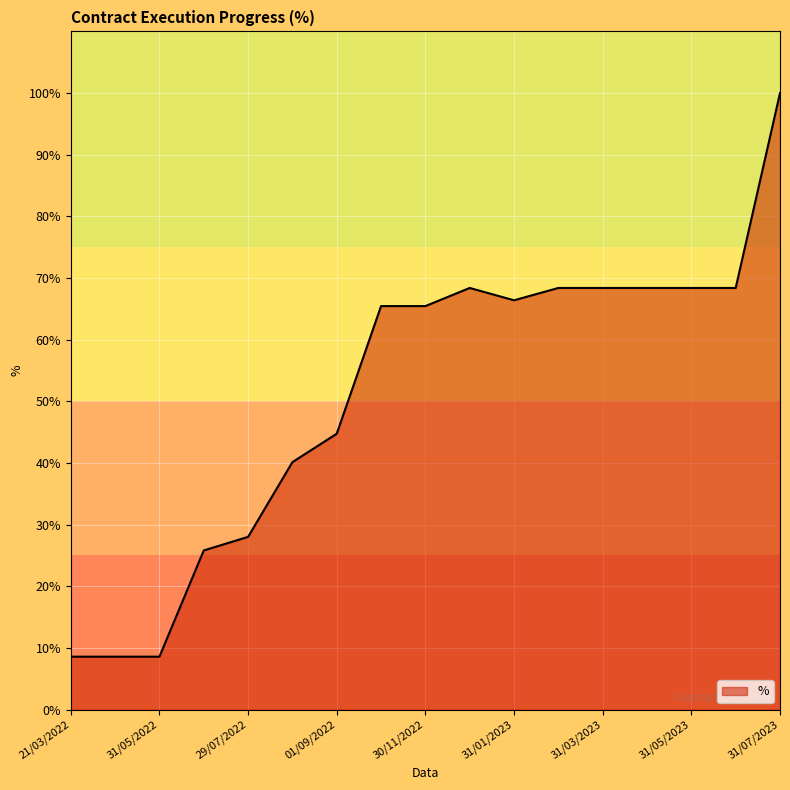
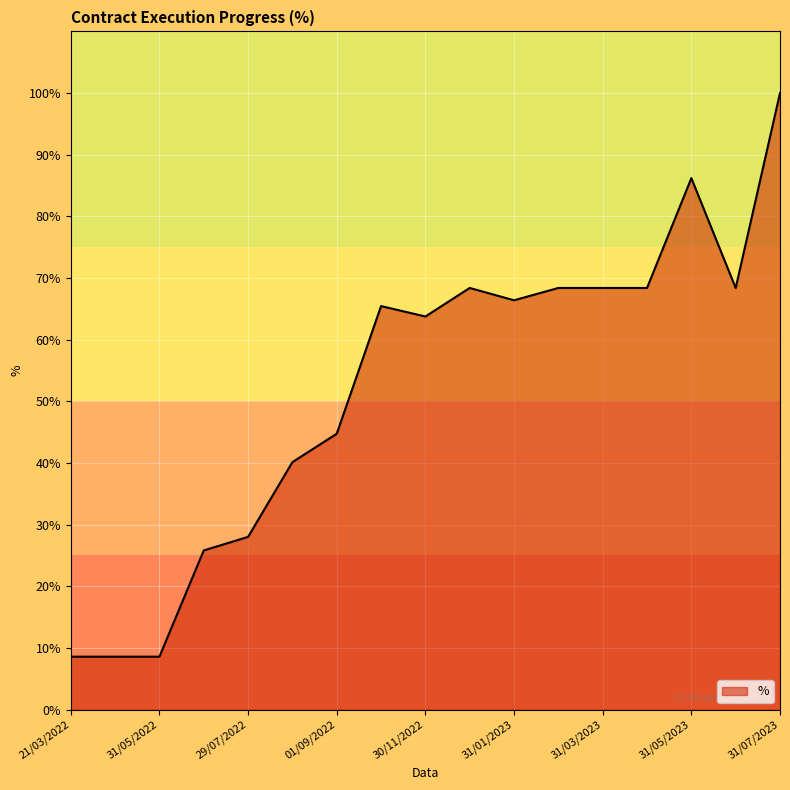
30/11/2022: 65% -> 64%
31/05/2023: 68% -> 86%
